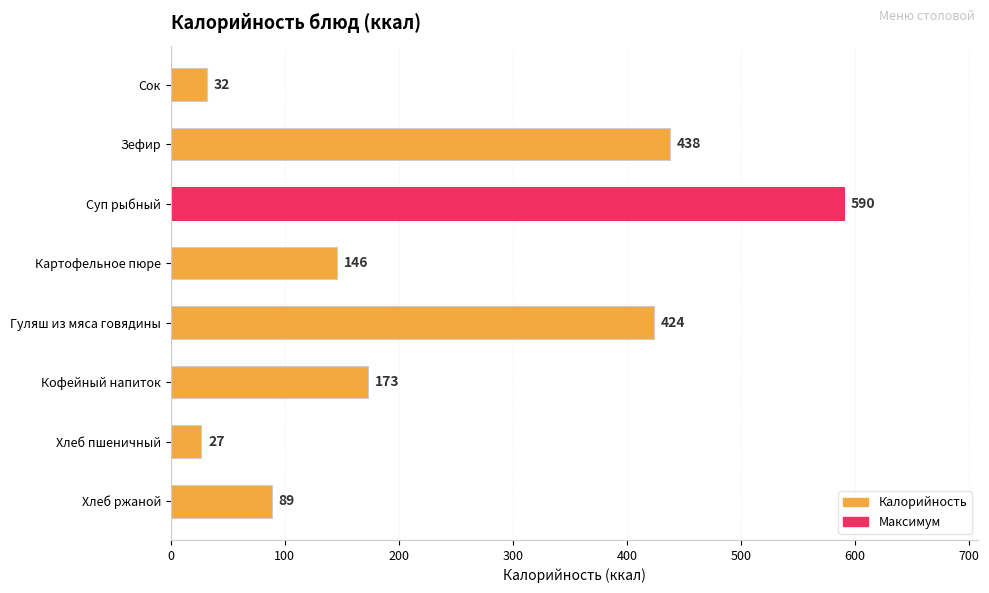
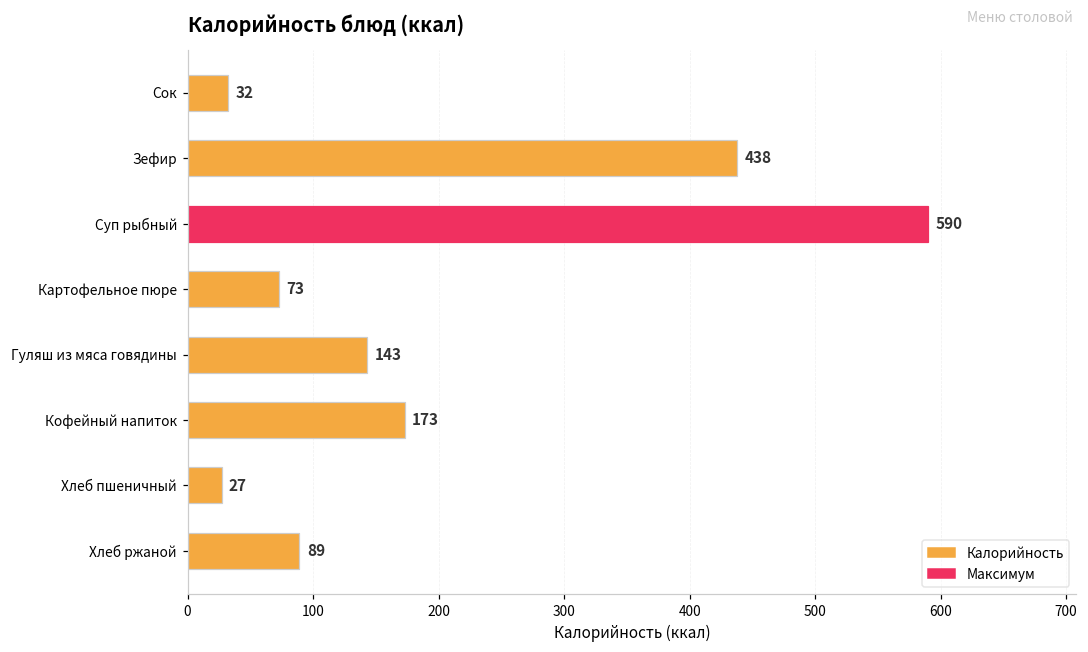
Картофельное пюре: 146 -> 73
Гуляш из мяса говядины: 424 -> 143
